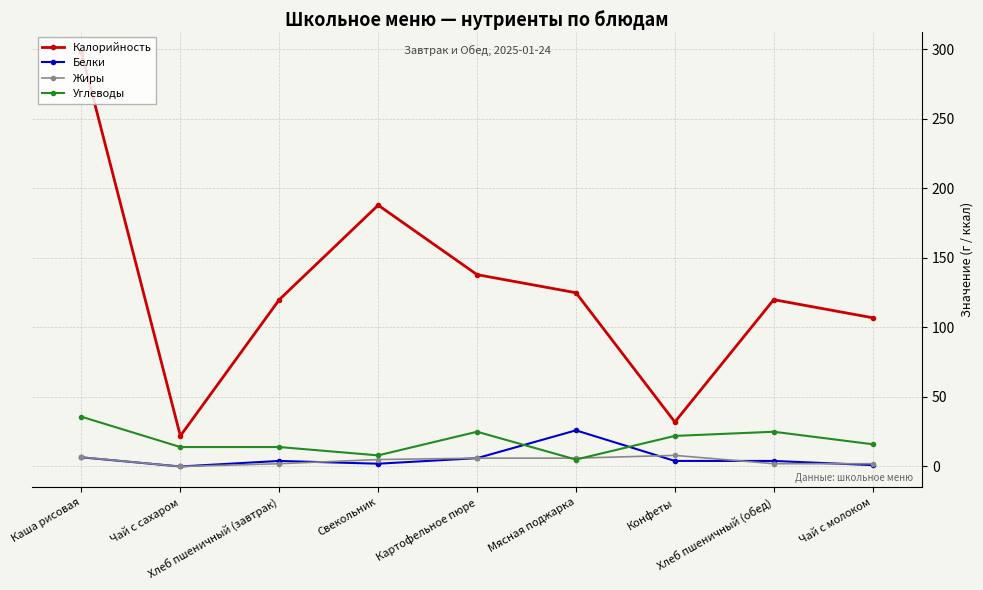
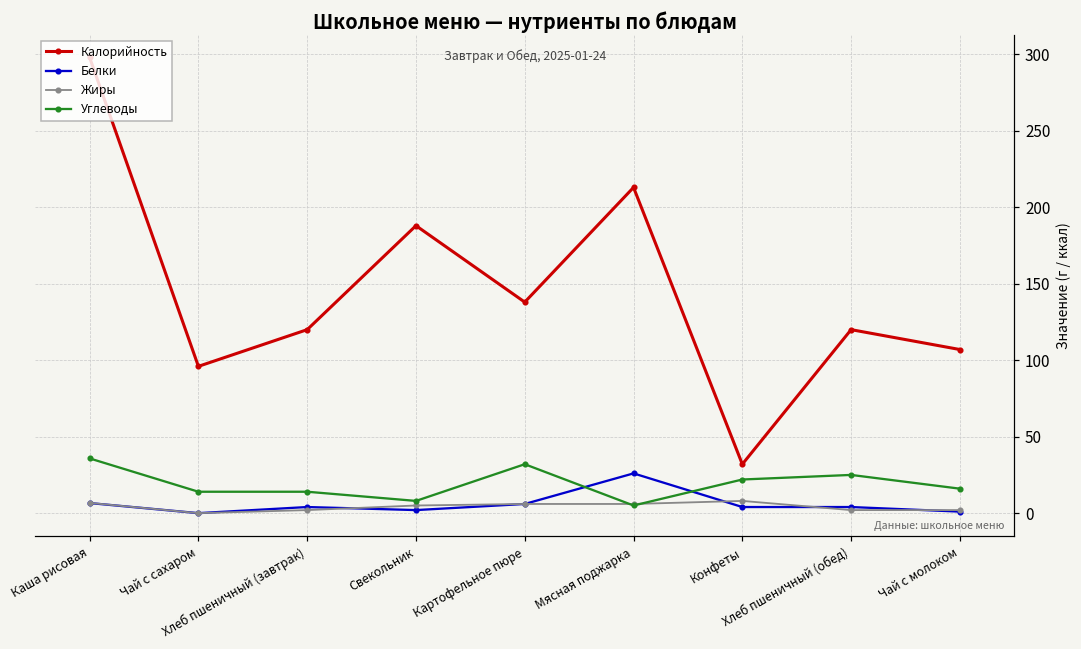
Калорийность, Чай с сахаром: 22 -> 96
Углеводы, Картофельное пюре: 25 -> 32
Калорийность, Мясная поджарка: 125 -> 213
